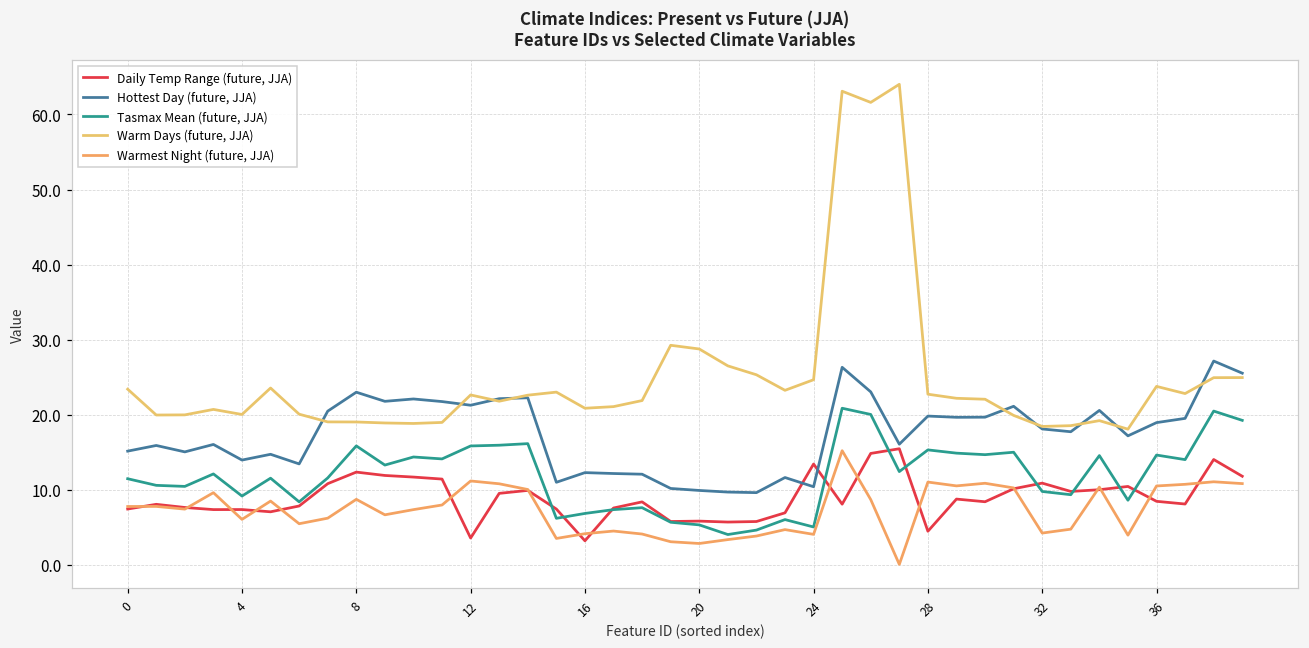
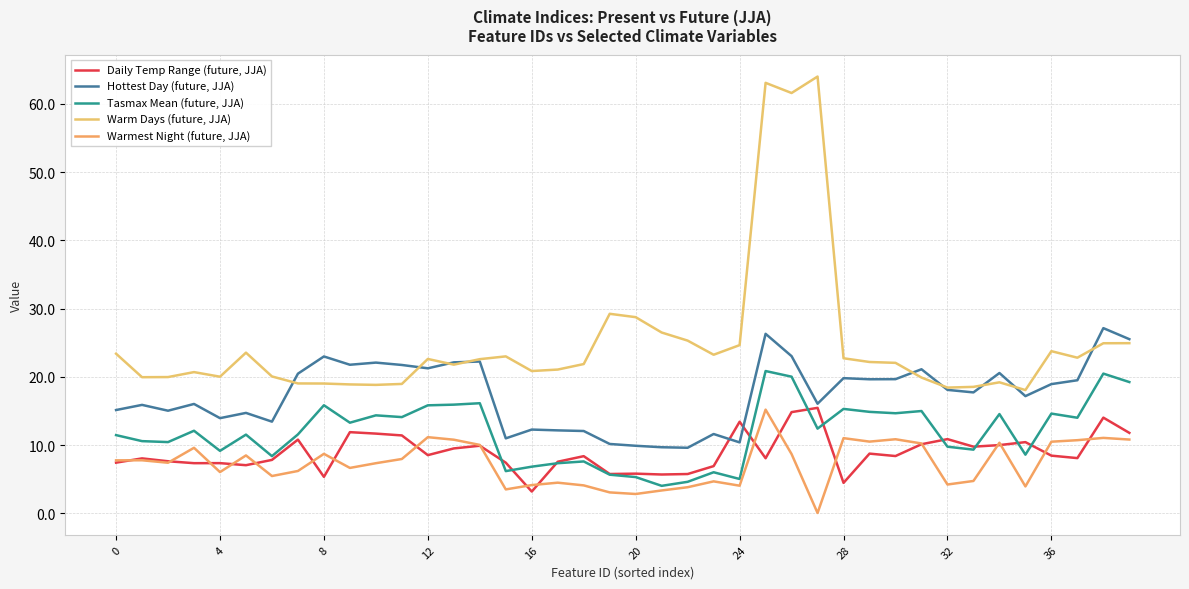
Daily Temp Range (future, JJA), 8: 12 -> 5
Daily Temp Range (future, JJA), 12: 4 -> 9
